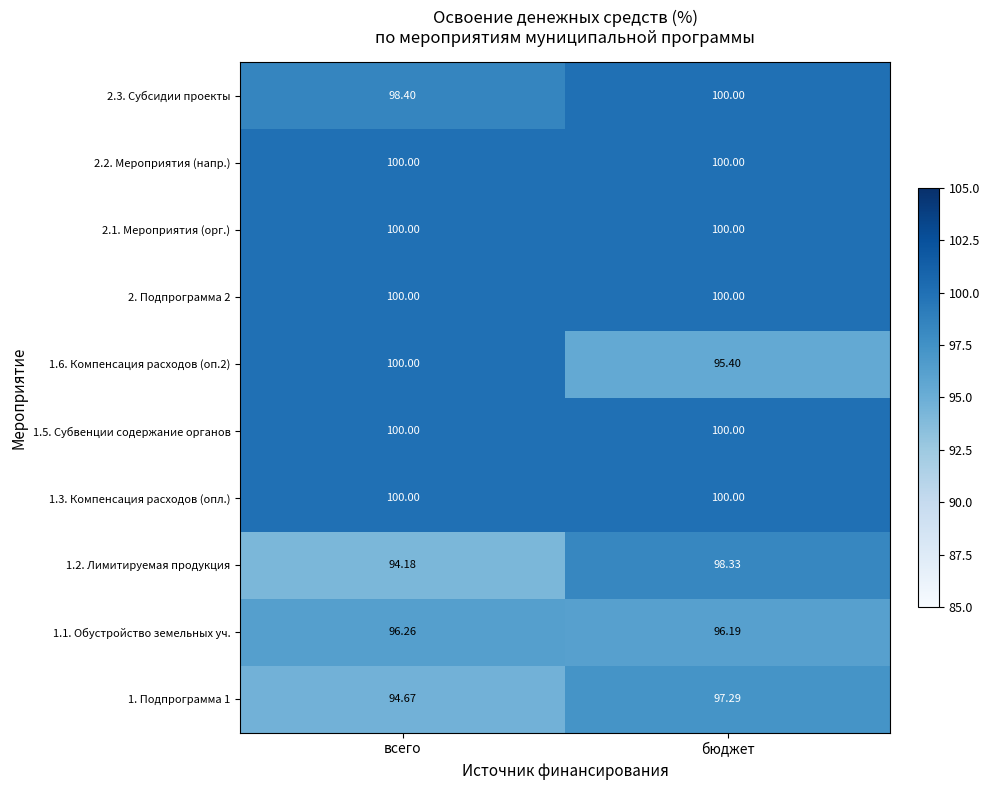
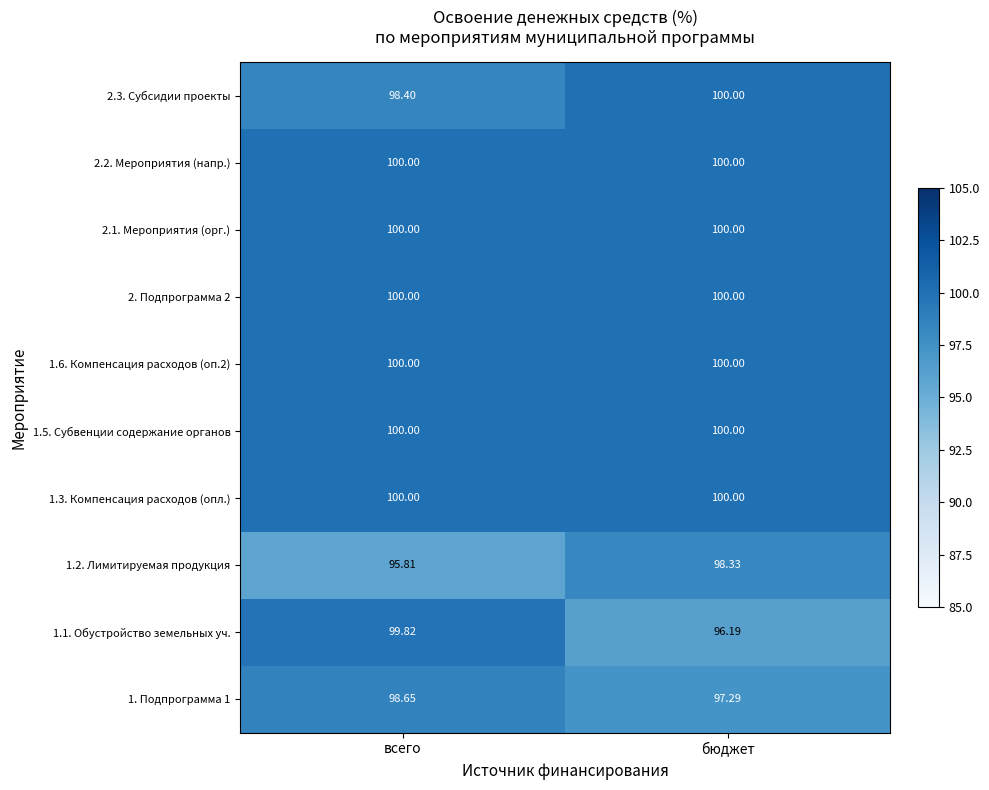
1.6. Компенсация расходов (оп.2), бюджет: 95.40 -> 100.00
1.2. Лимитируемая продукция, всего: 94.18 -> 95.81
1.1. Обустройство земельных уч., всего: 96.26 -> 99.82
1. Подпрограмма 1, всего: 94.67 -> 98.65
